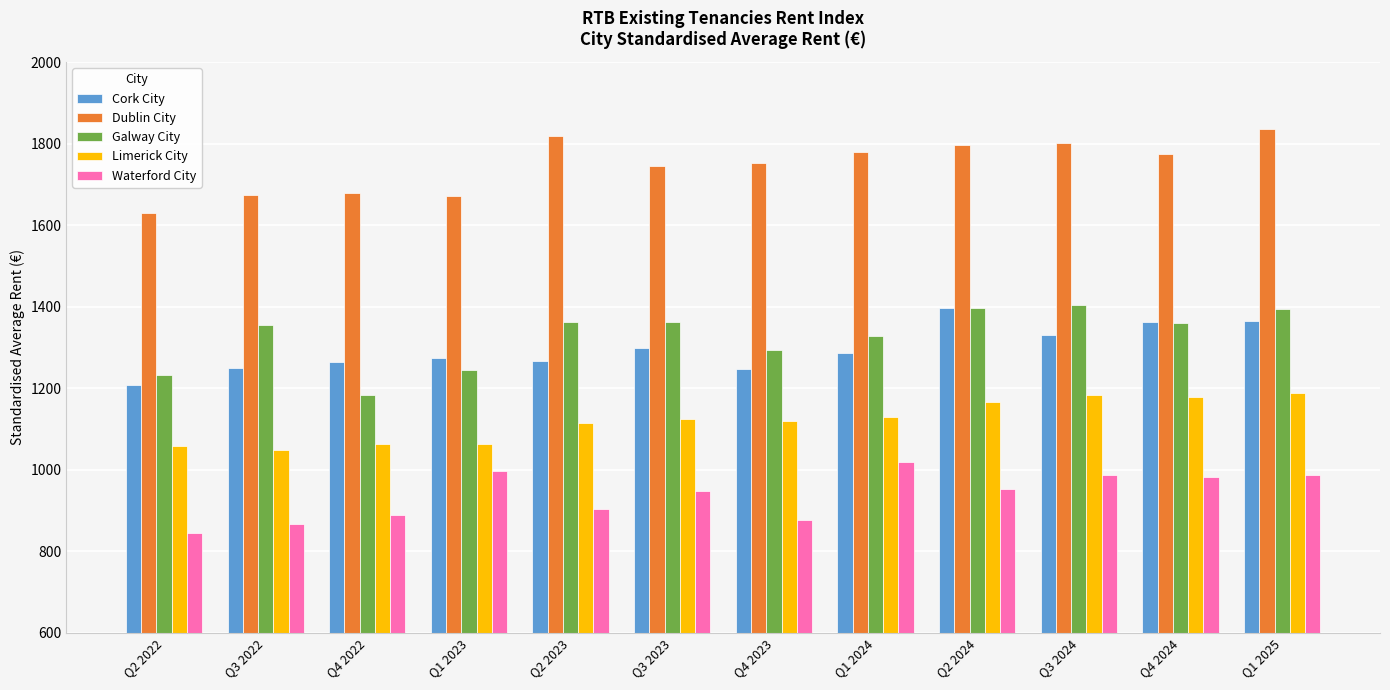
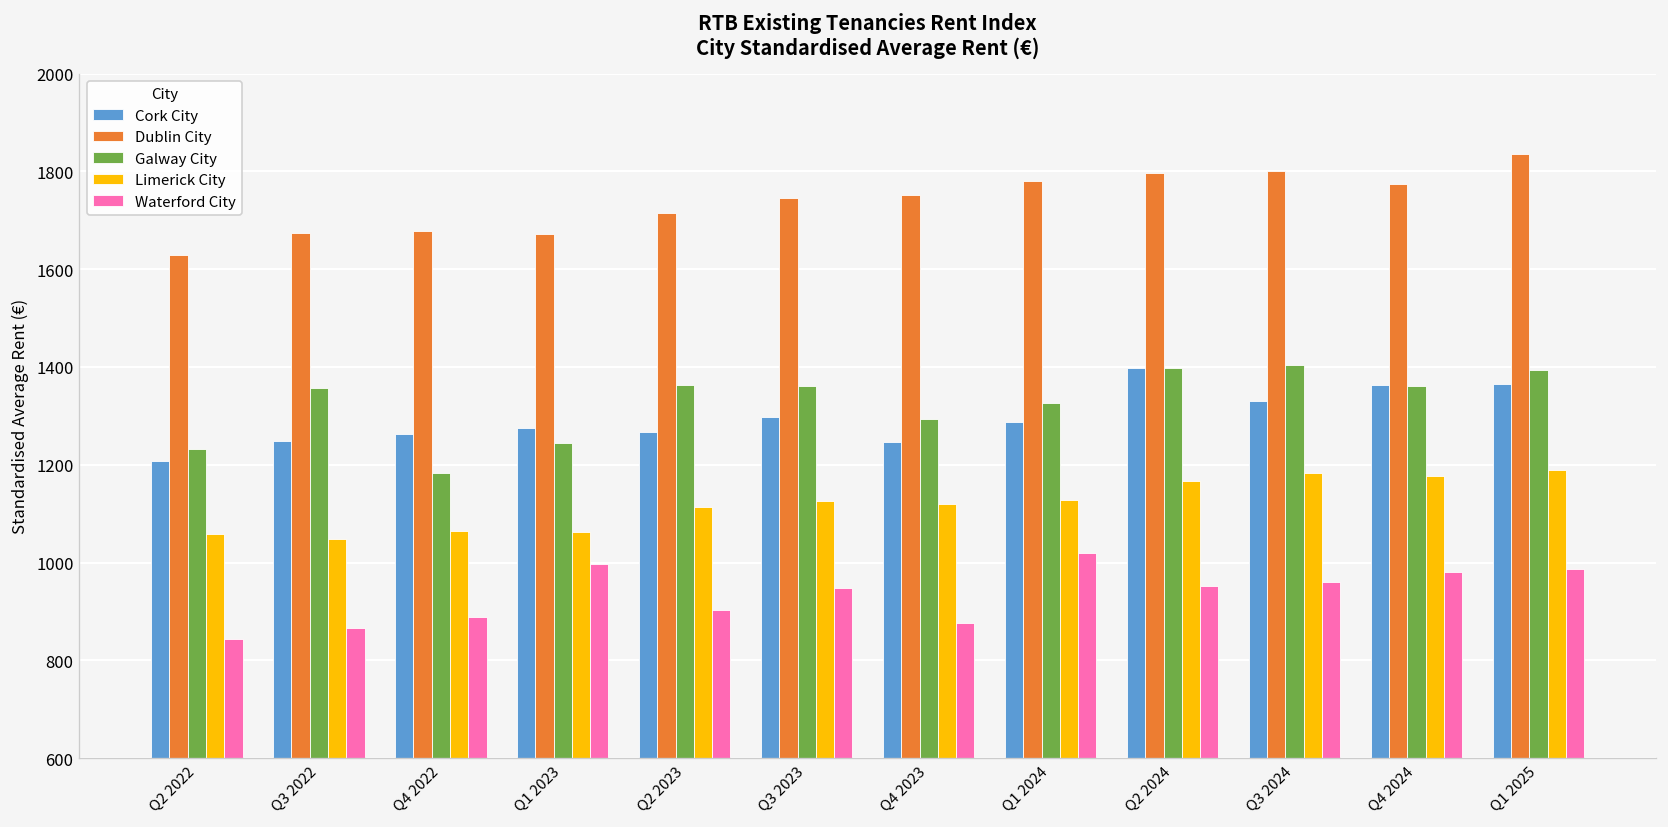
Dublin City, Q2 2023: 1820 -> 1710
Waterford City, Q3 2024: 990 -> 960
